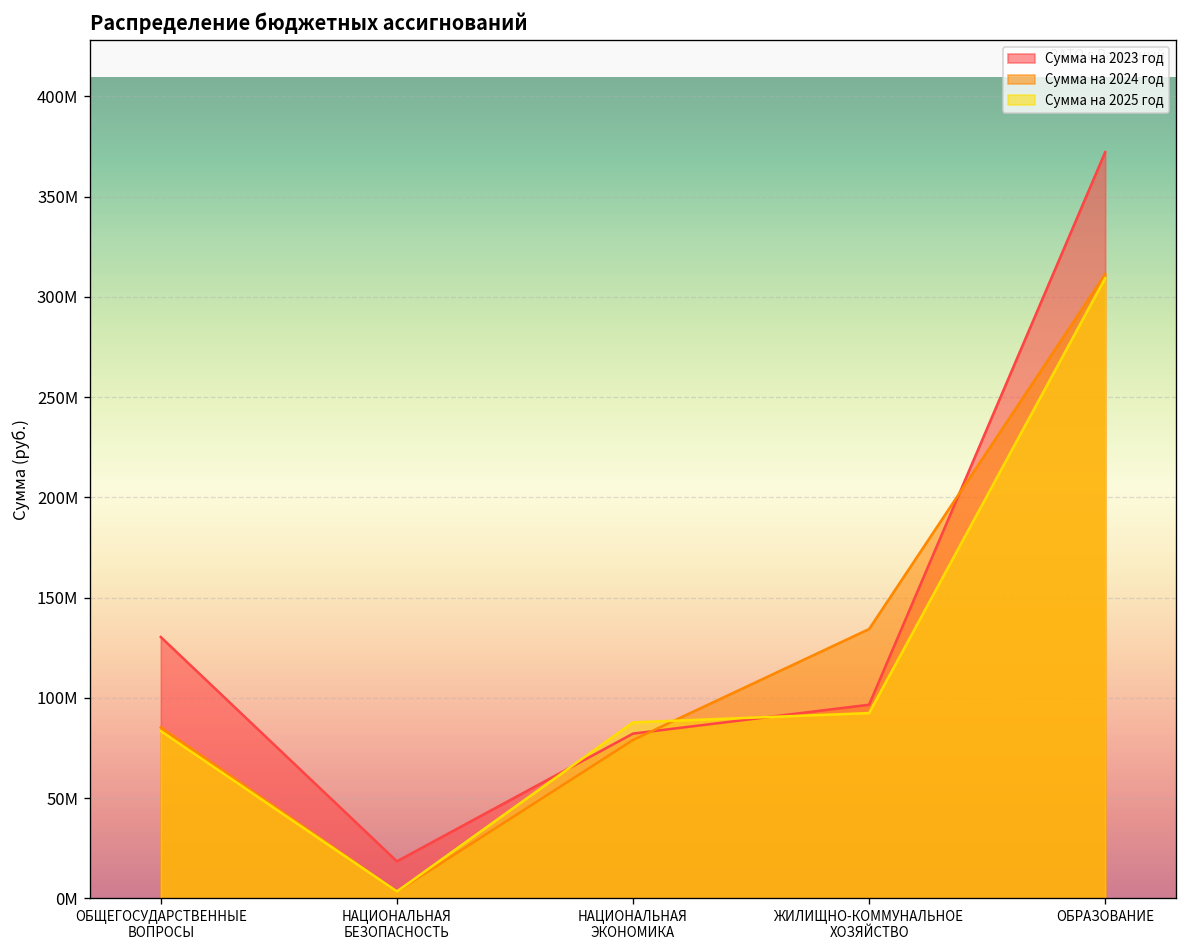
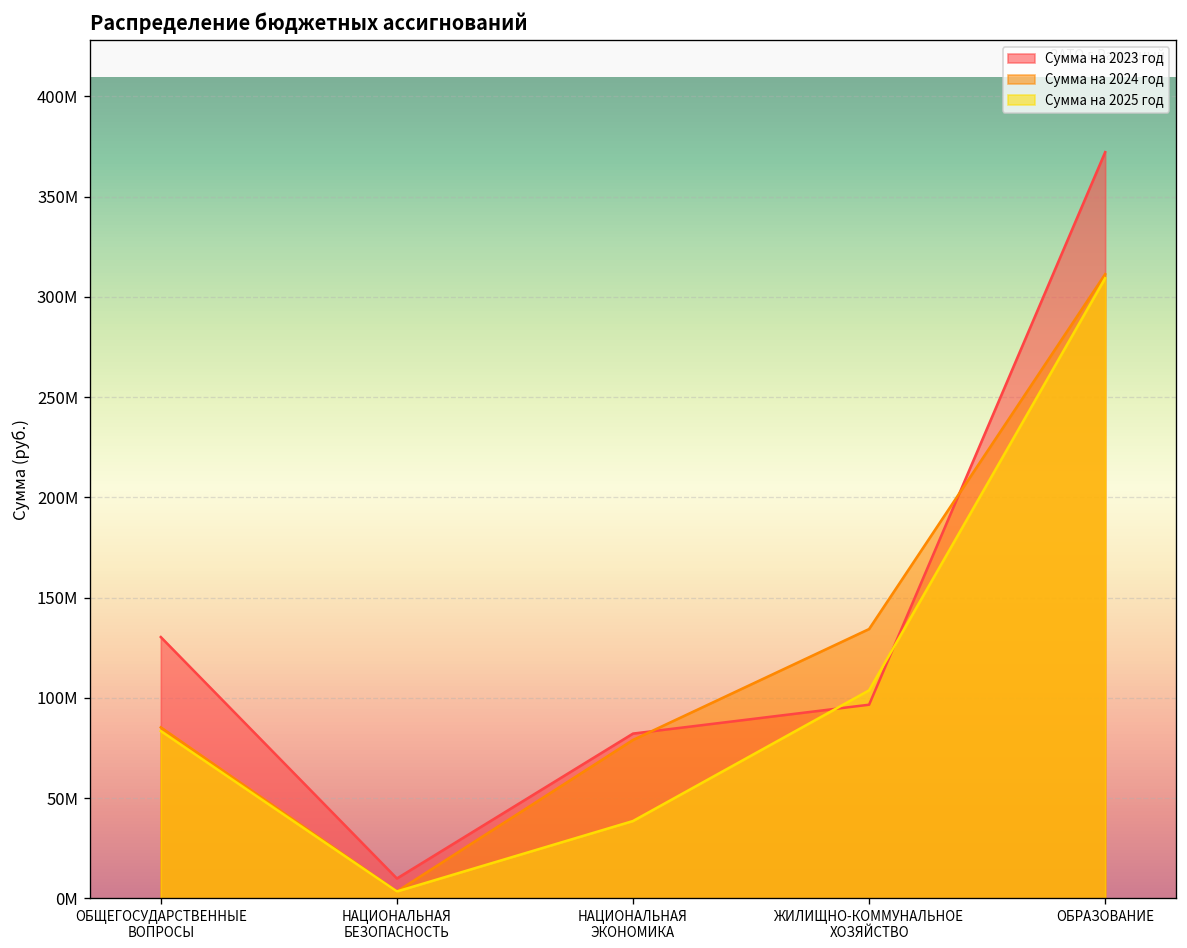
Сумма на 2023 год, НАЦИОНАЛЬНАЯ БЕЗОПАСНОСТЬ: 19000000 -> 10000000
Сумма на 2025 год, НАЦИОНАЛЬНАЯ ЭКОНОМИКА: 88000000 -> 39000000
Сумма на 2025 год, ЖИЛИЩНО-КОММУНАЛЬНОЕ ХОЗЯЙСТВО: 92000000 -> 104000000
